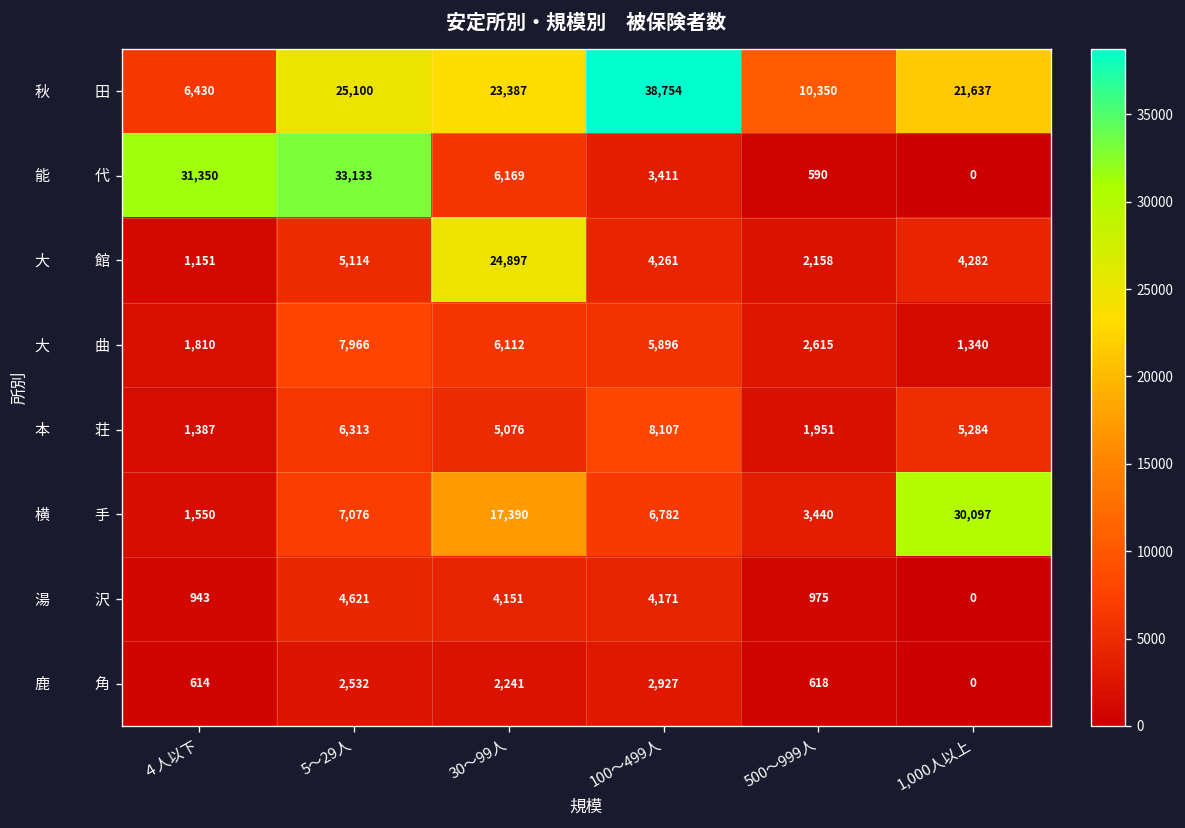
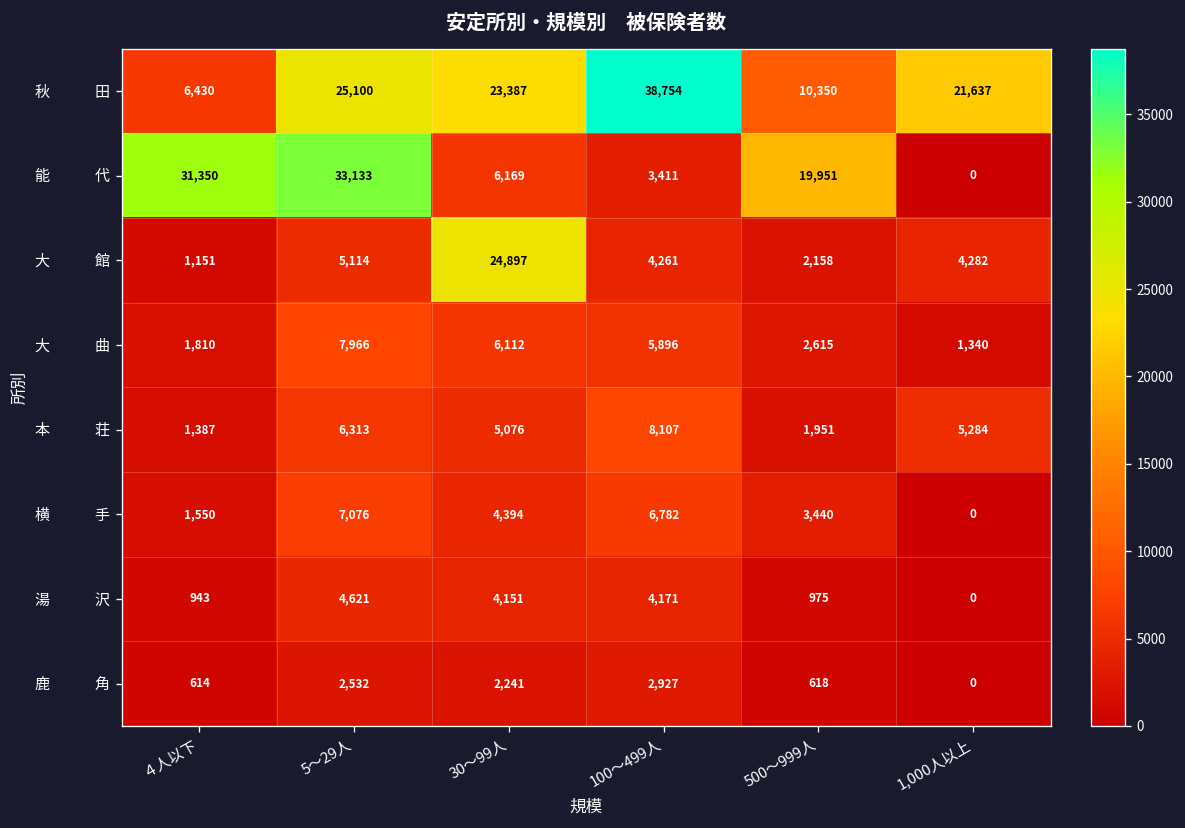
能 代, 500～999人: 590 -> 19,951
横 手, 30～99人: 17,390 -> 4,394
横 手, 1,000人以上: 30,097 -> 0
